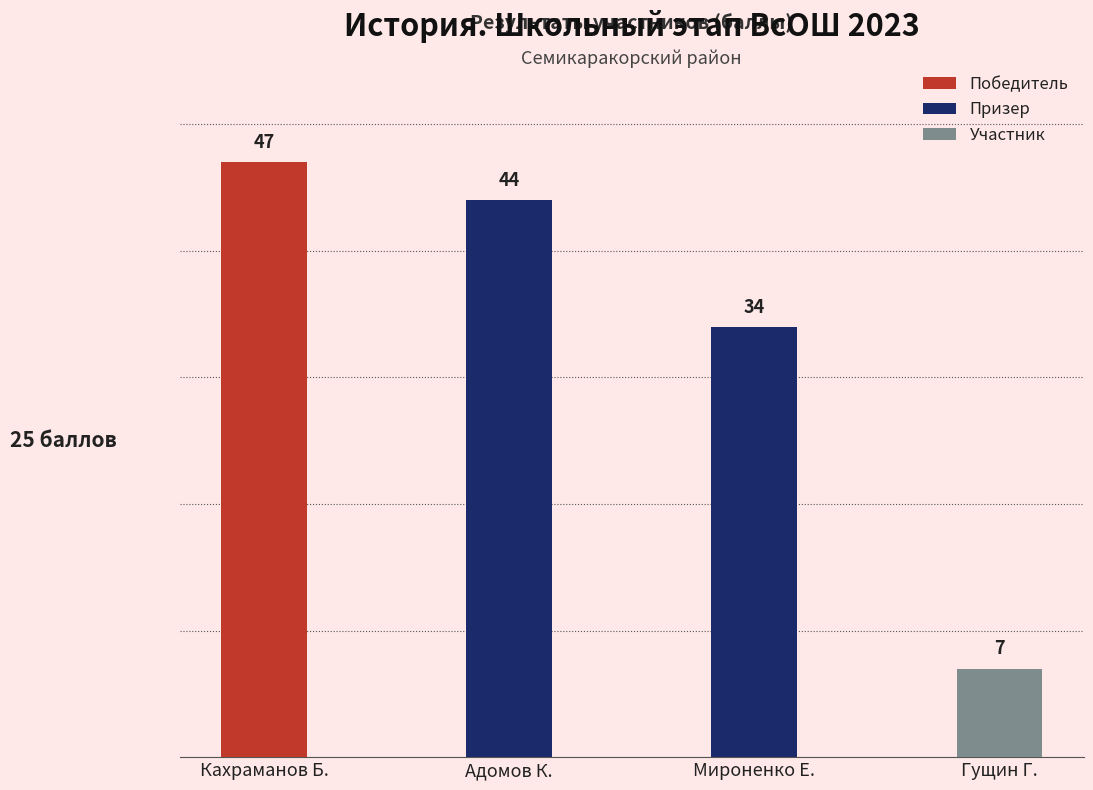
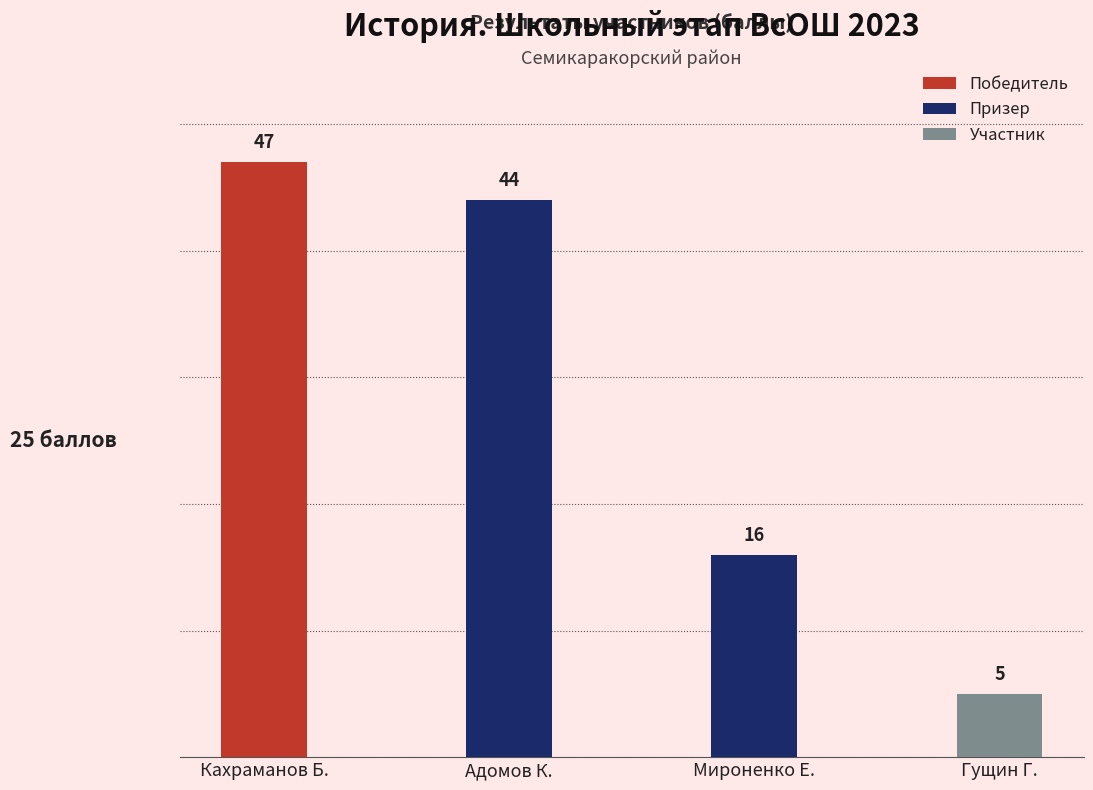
Призер, Мироненко Е.: 34 -> 16
Участник, Гущин Г.: 7 -> 5
